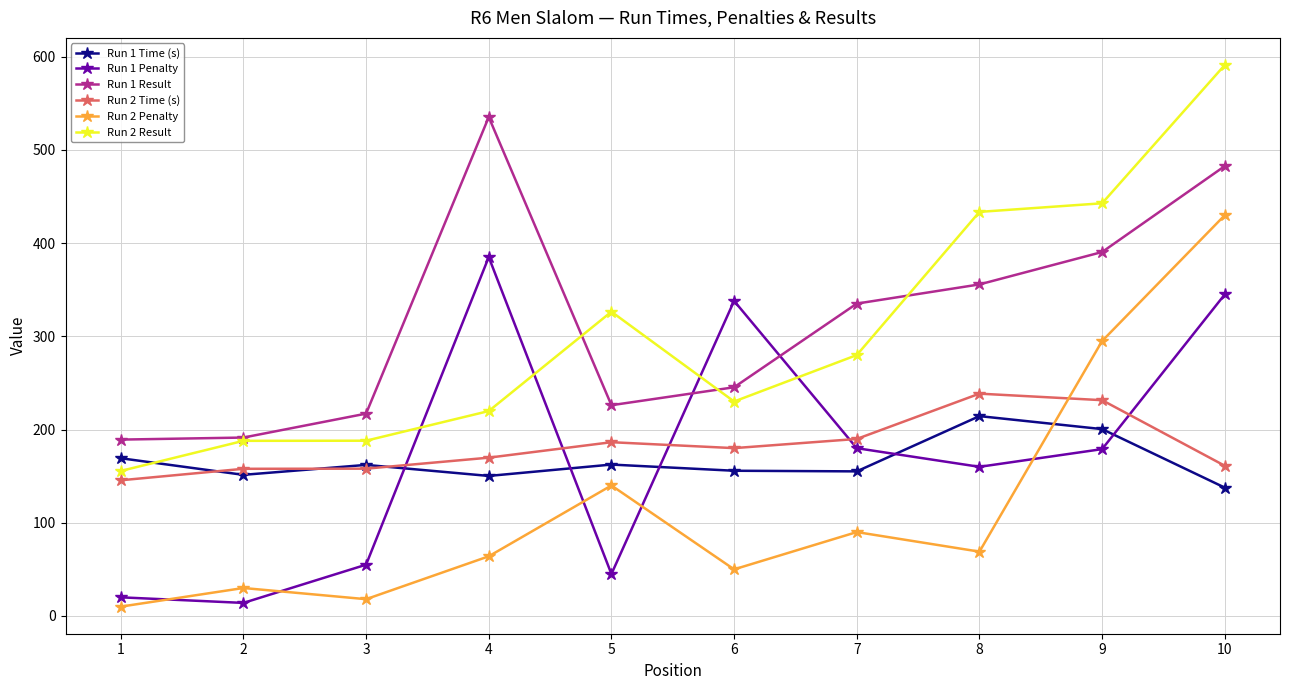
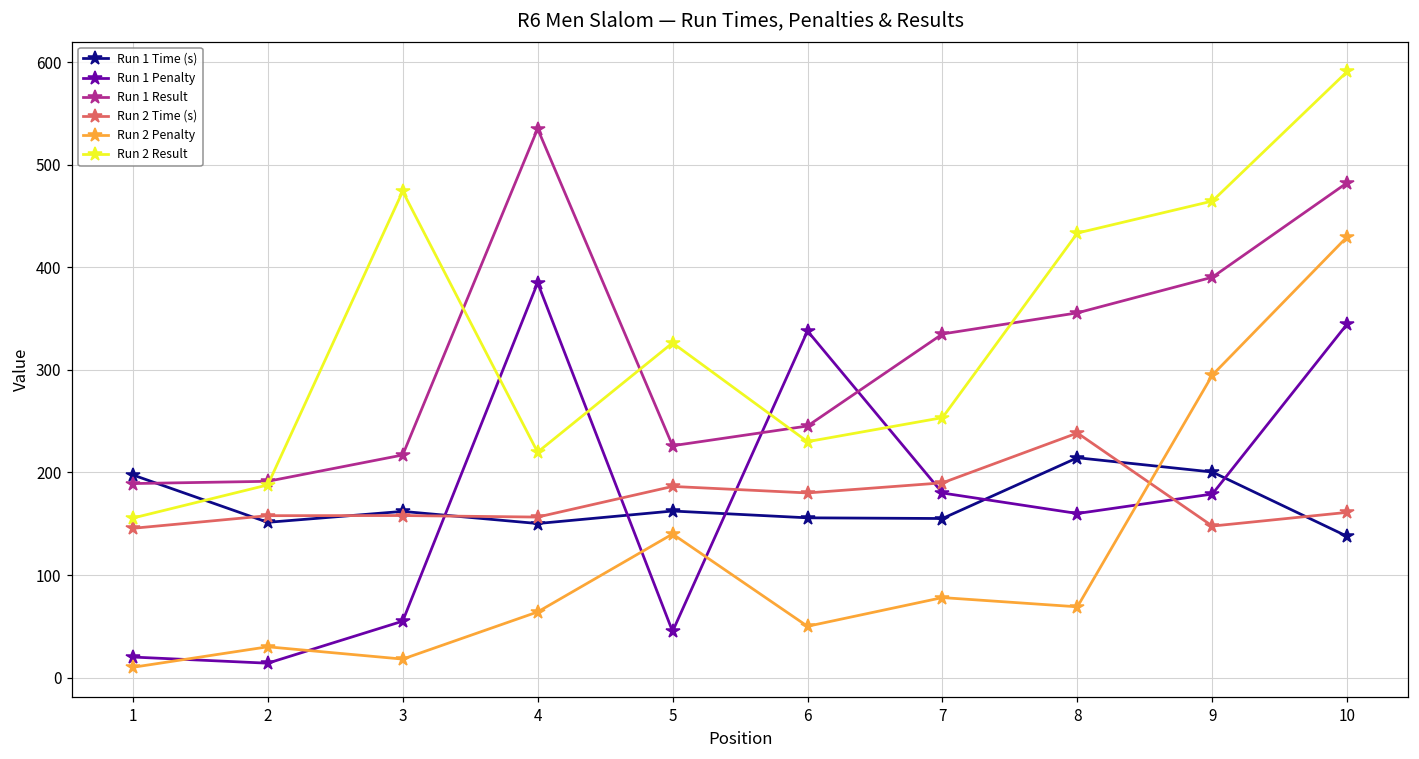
Run 1 Time (s), 1: 170 -> 200
Run 2 Result, 3: 190 -> 470
Run 2 Time (s), 4: 170 -> 160
Run 2 Penalty, 7: 90 -> 80
Run 2 Result, 7: 280 -> 250
Run 2 Time (s), 9: 230 -> 150
Run 2 Result, 9: 440 -> 460
